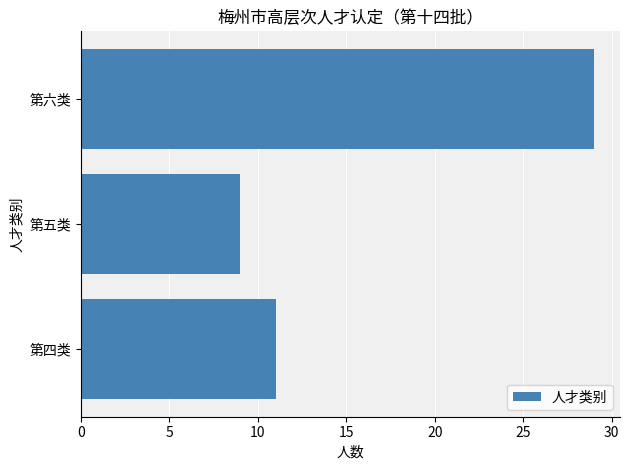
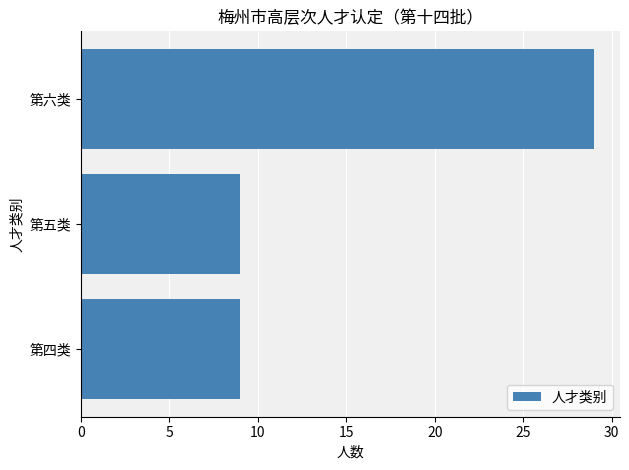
第四类: 11 -> 9
